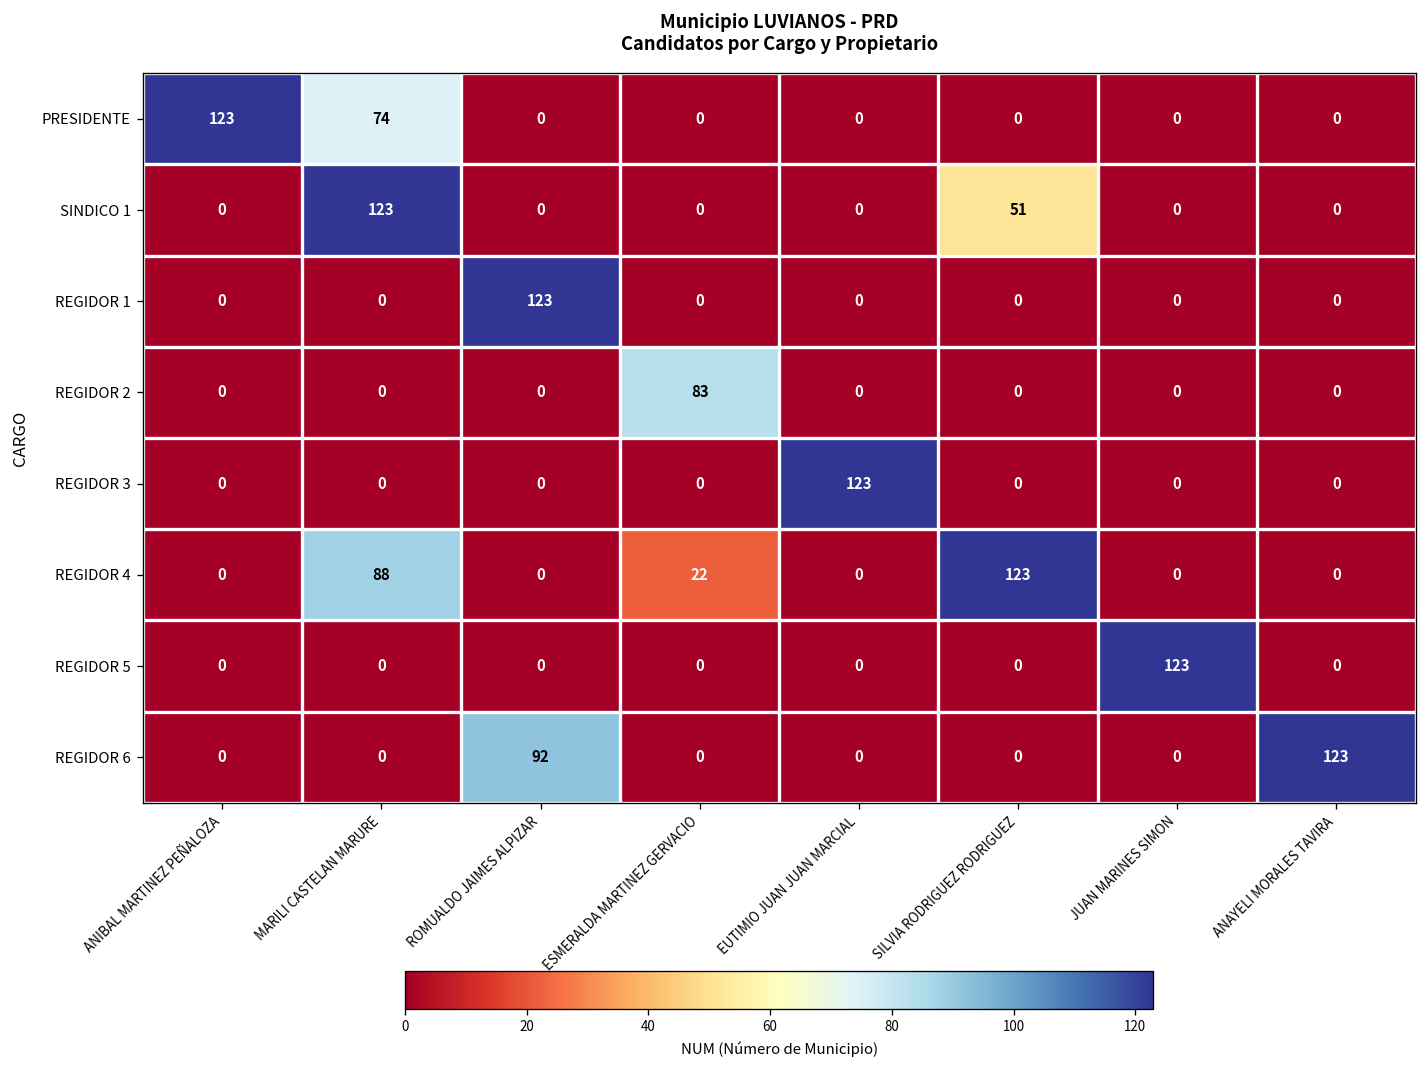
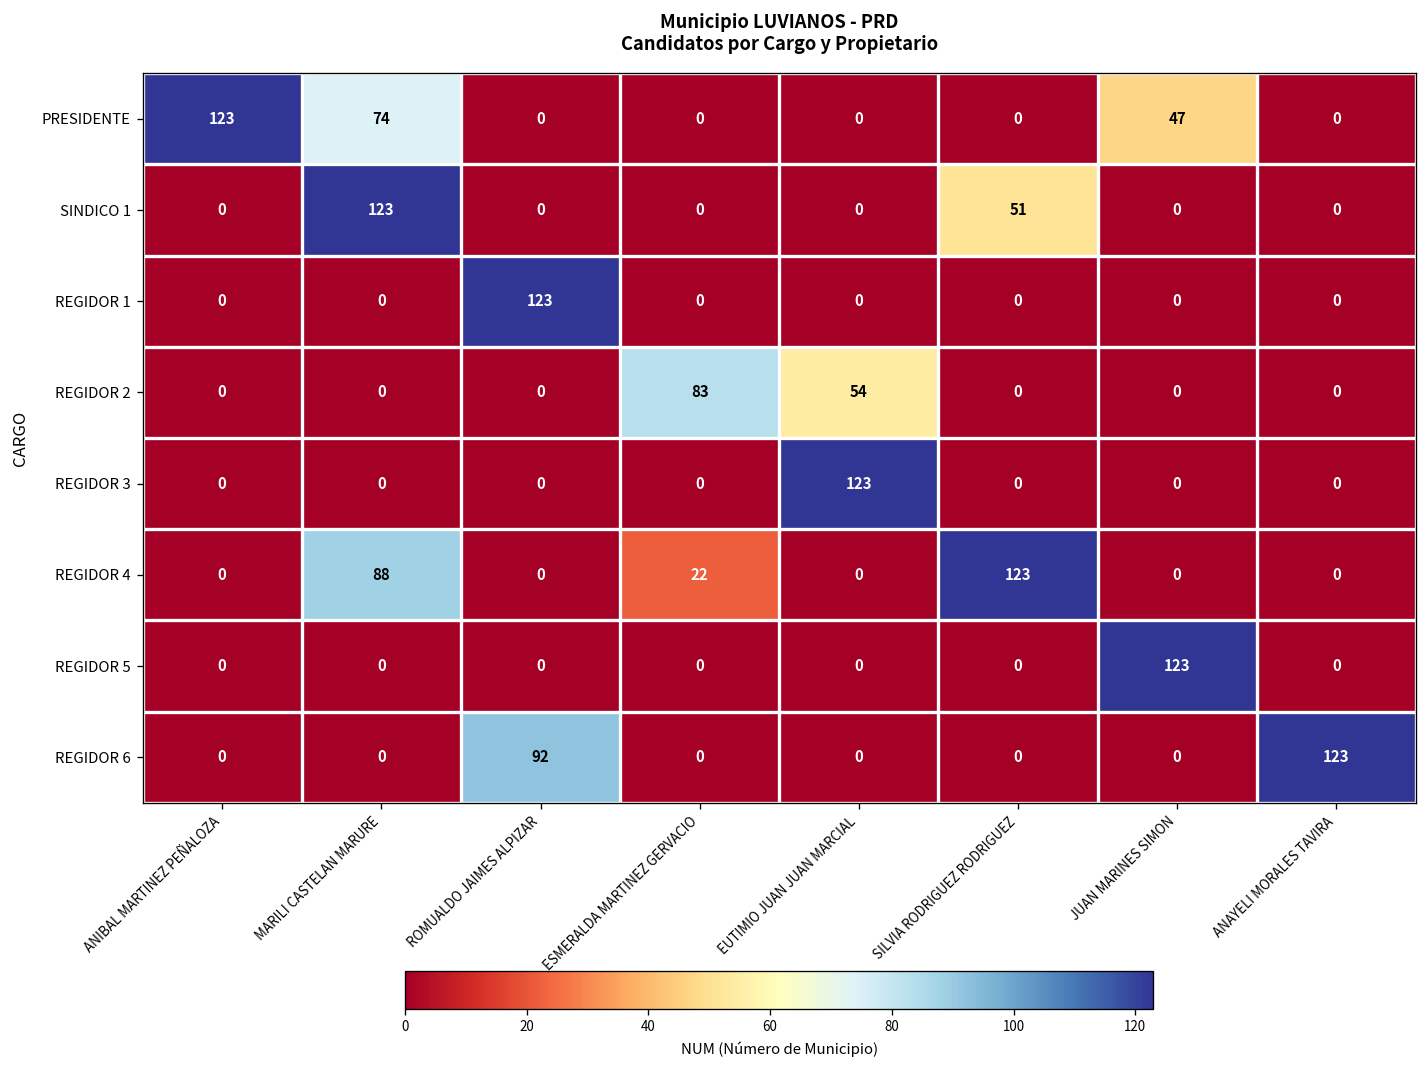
PRESIDENTE, JUAN MARINES SIMON: 0 -> 47
REGIDOR 2, EUTIMIO JUAN JUAN MARCIAL: 0 -> 54
